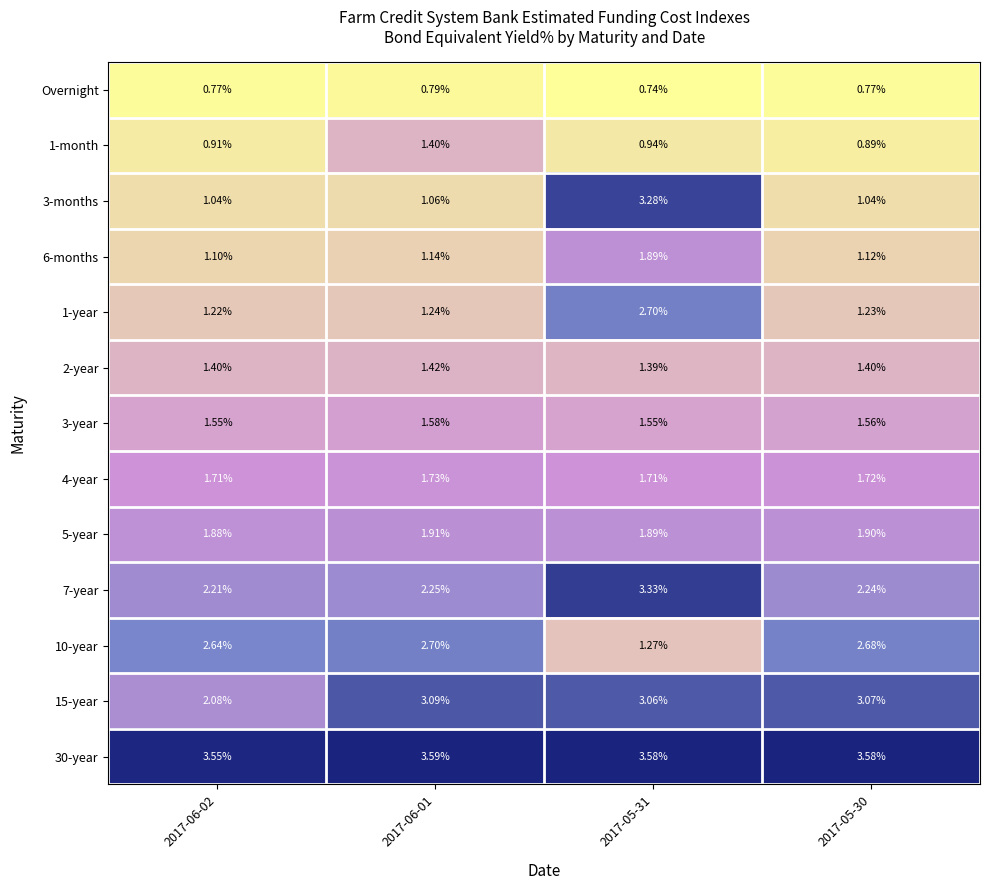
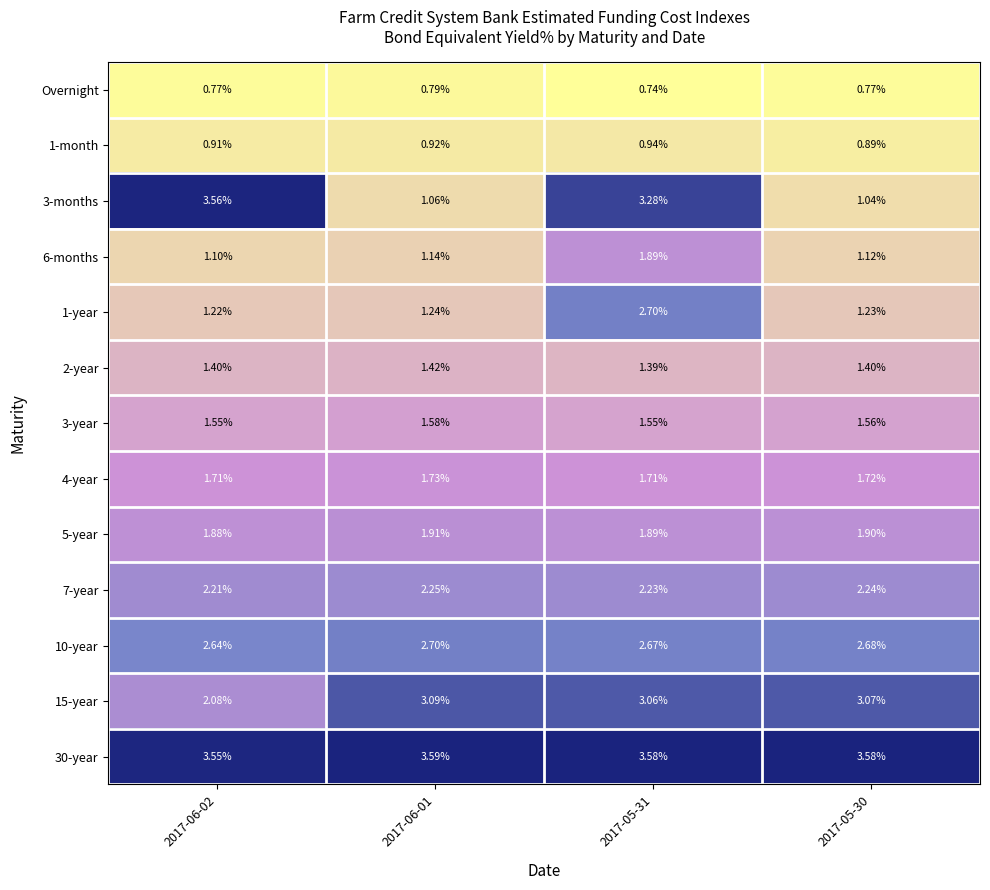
1-month, 2017-06-01: 1.40% -> 0.92%
3-months, 2017-06-02: 1.04% -> 3.56%
7-year, 2017-05-31: 3.33% -> 2.23%
10-year, 2017-05-31: 1.27% -> 2.67%
